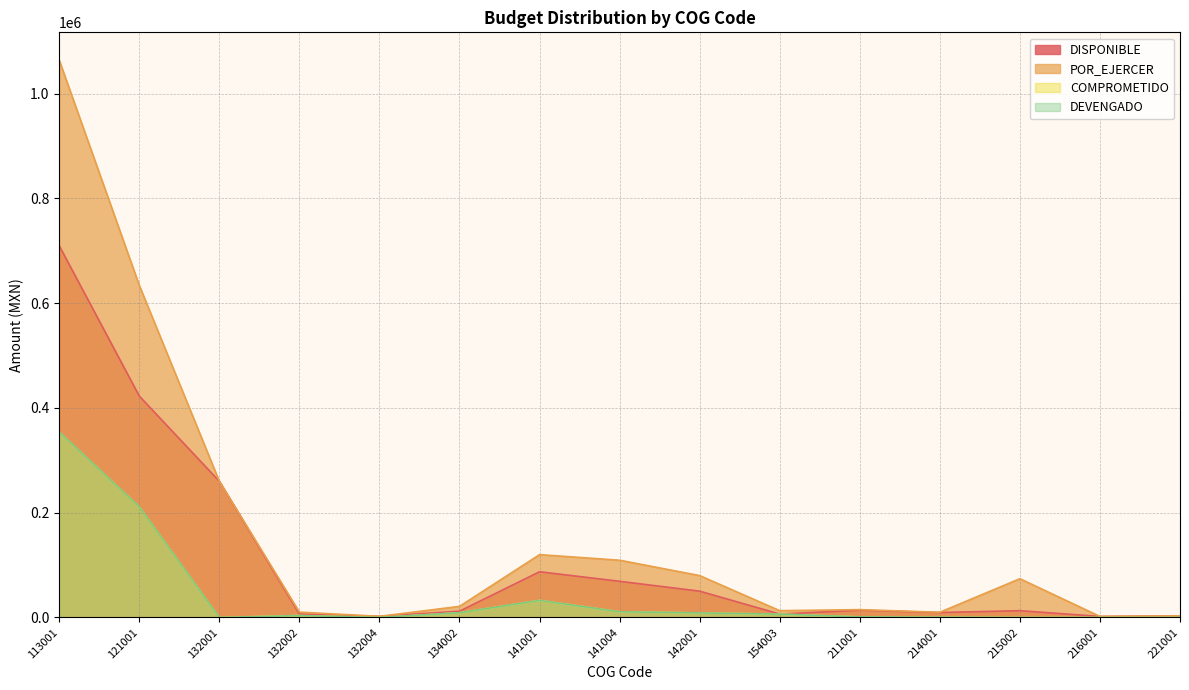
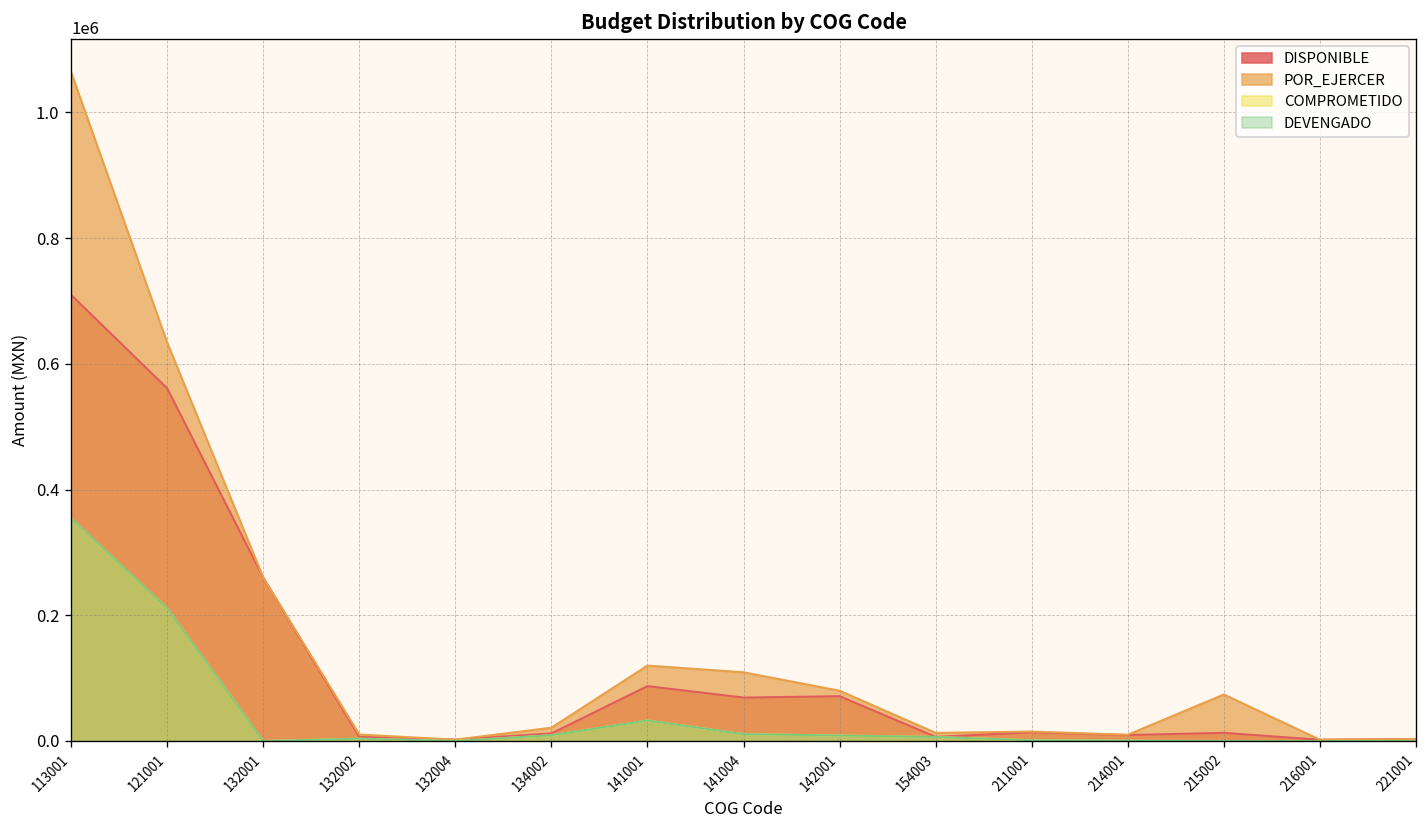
DISPONIBLE, 121001: 420000 -> 560000
DISPONIBLE, 142001: 50000 -> 70000
